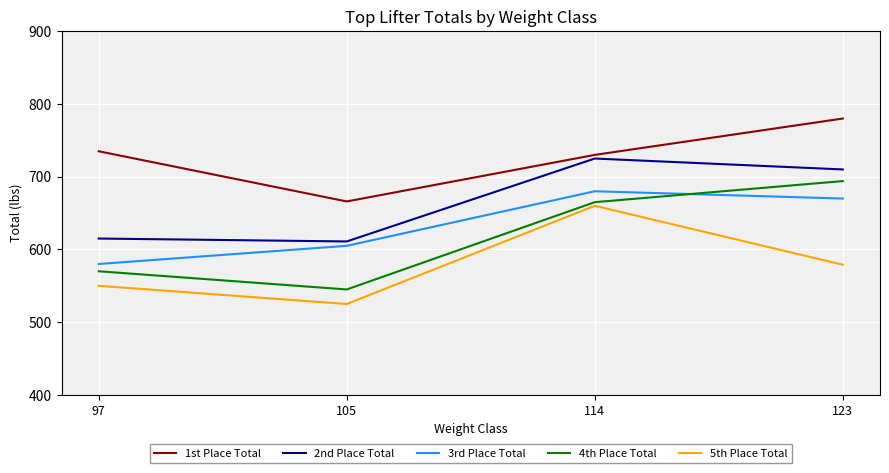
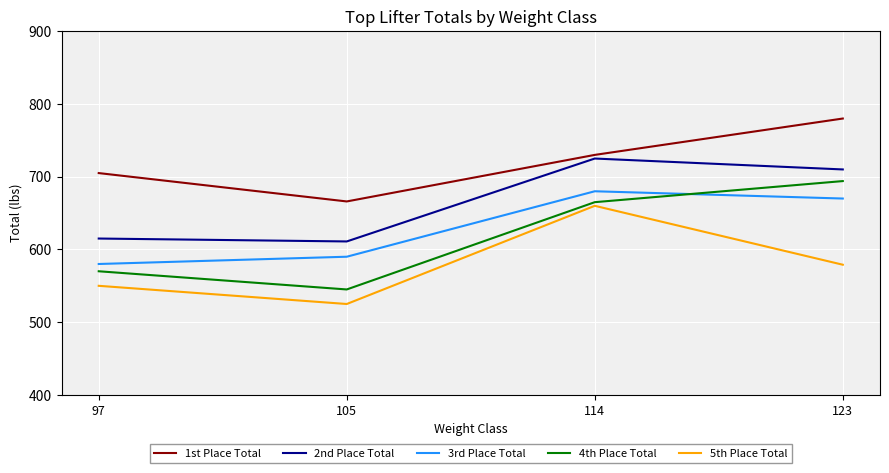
1st Place Total, 97: 740 -> 710
3rd Place Total, 105: 610 -> 590
